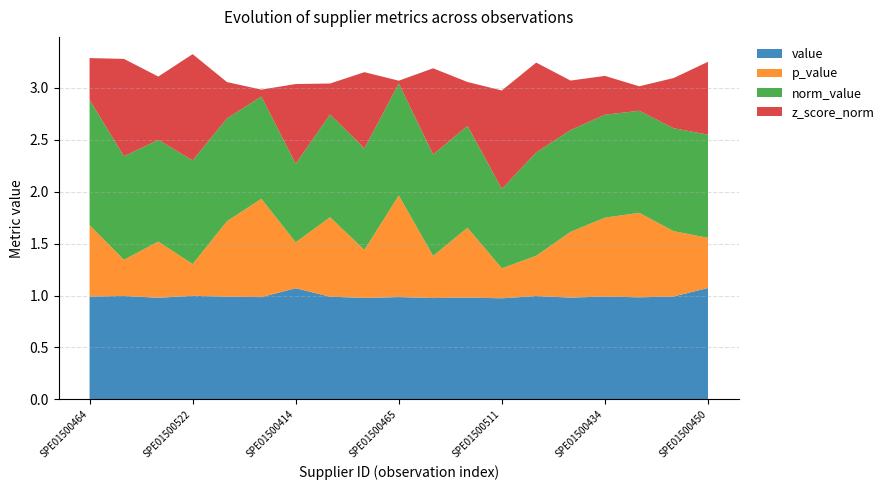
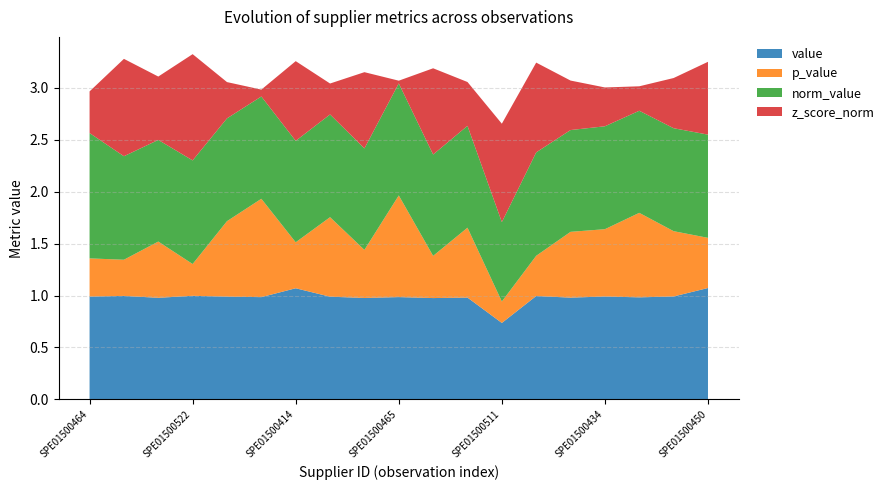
p_value, SPE01500464: 0.69 -> 0.37
norm_value, SPE01500414: 0.76 -> 0.98
value, SPE01500511: 0.97 -> 0.74
p_value, SPE01500511: 0.29 -> 0.21
p_value, SPE01500434: 0.76 -> 0.65
